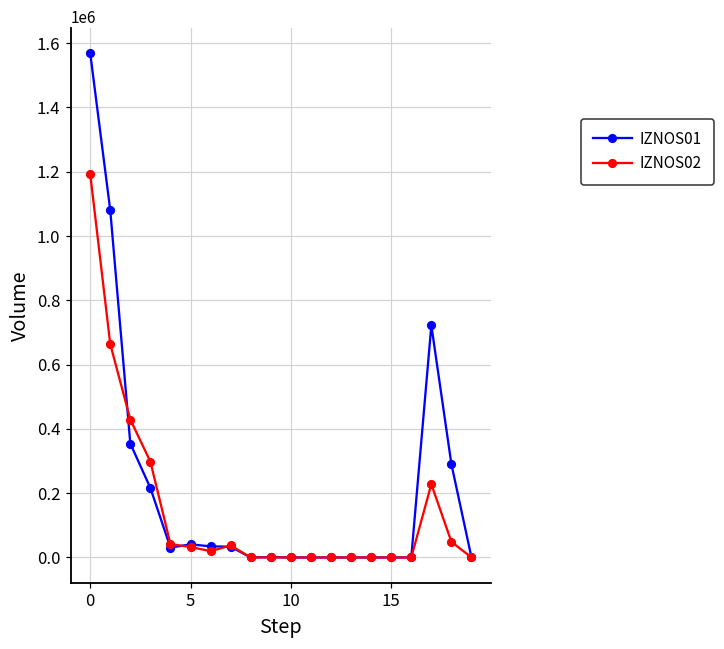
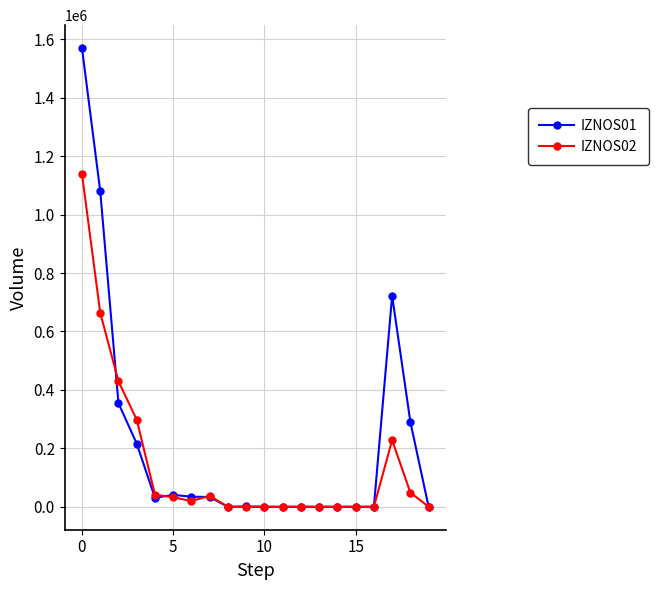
IZNOS02, 0: 1190000 -> 1140000
